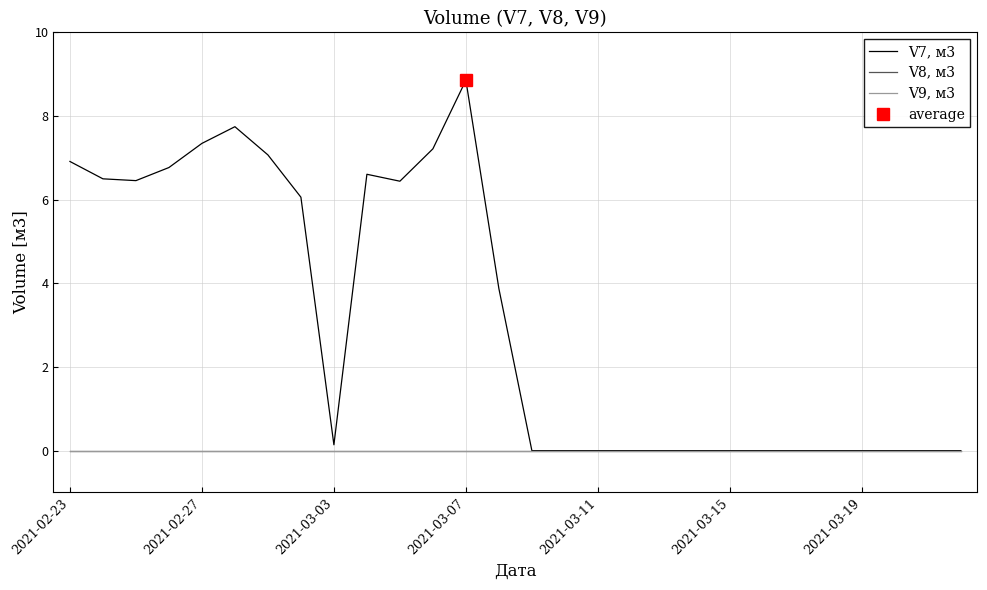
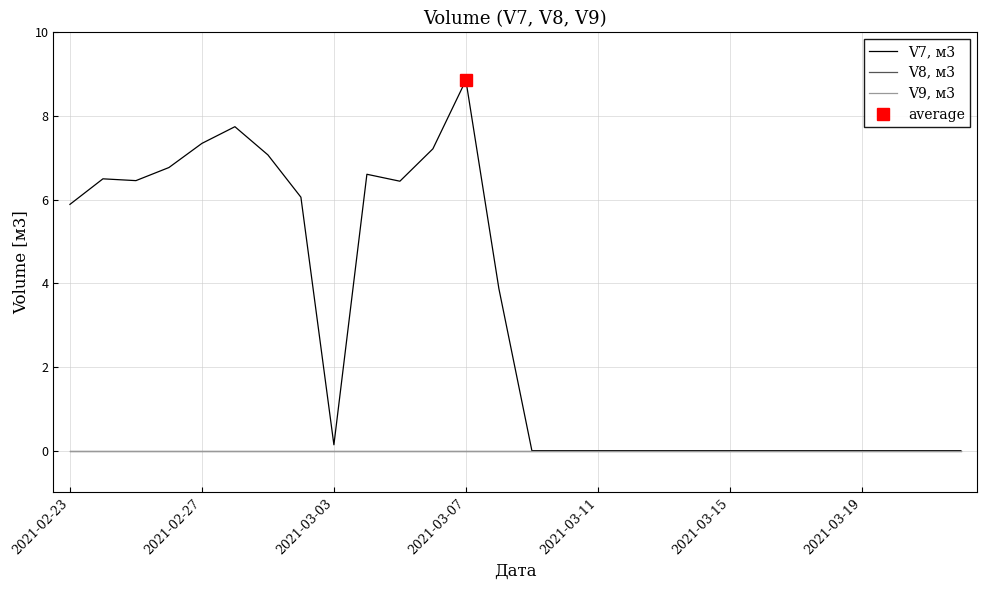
V7, м3, 2021-02-23: 6.9 -> 5.9
